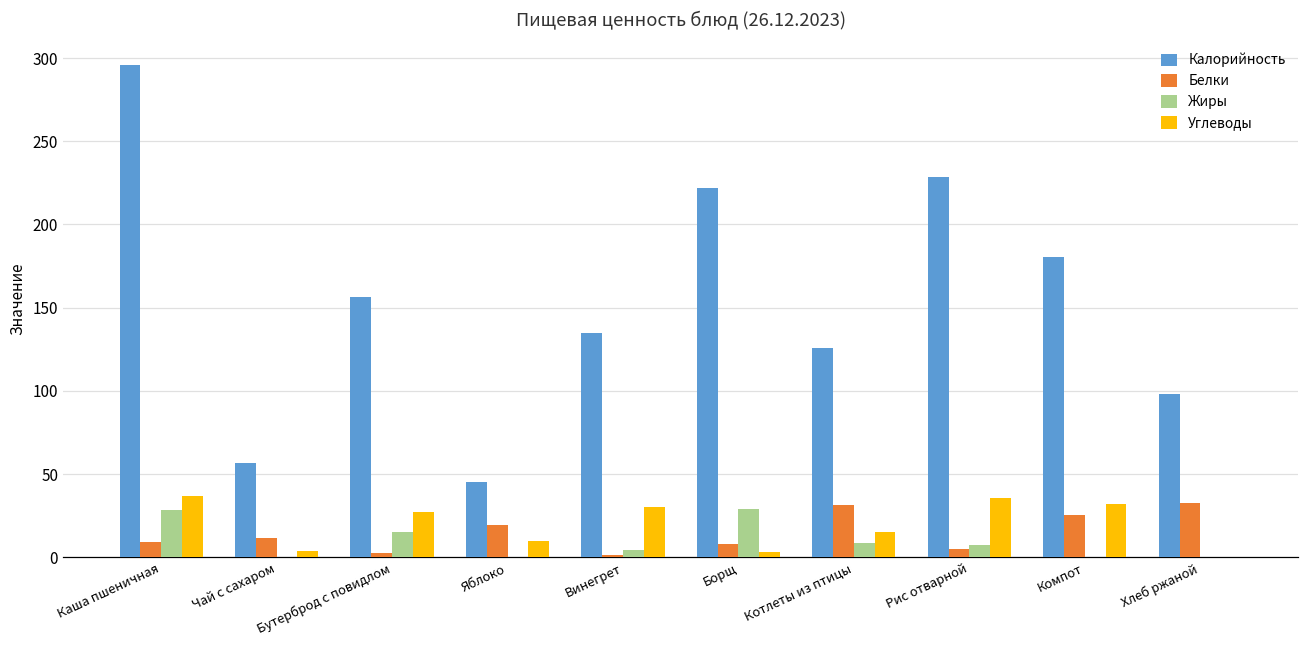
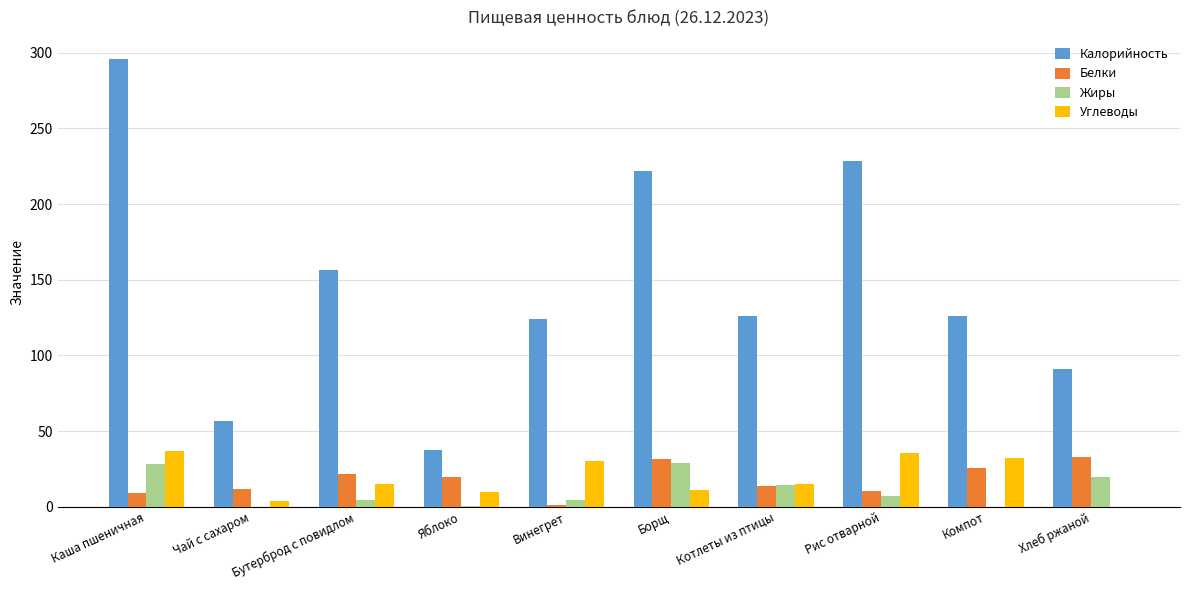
Белки, Бутерброд с повидлом: 2 -> 22
Жиры, Бутерброд с повидлом: 15 -> 4
Углеводы, Бутерброд с повидлом: 27 -> 15
Калорийность, Яблоко: 45 -> 37
Калорийность, Винегрет: 135 -> 124
Белки, Борщ: 8 -> 31
Углеводы, Борщ: 3 -> 11
Белки, Котлеты из птицы: 32 -> 14
Жиры, Котлеты из птицы: 9 -> 15
Белки, Рис отварной: 5 -> 10
Калорийность, Компот: 180 -> 126
Калорийность, Хлеб ржаной: 98 -> 91
Жиры, Хлеб ржаной: 0 -> 19
